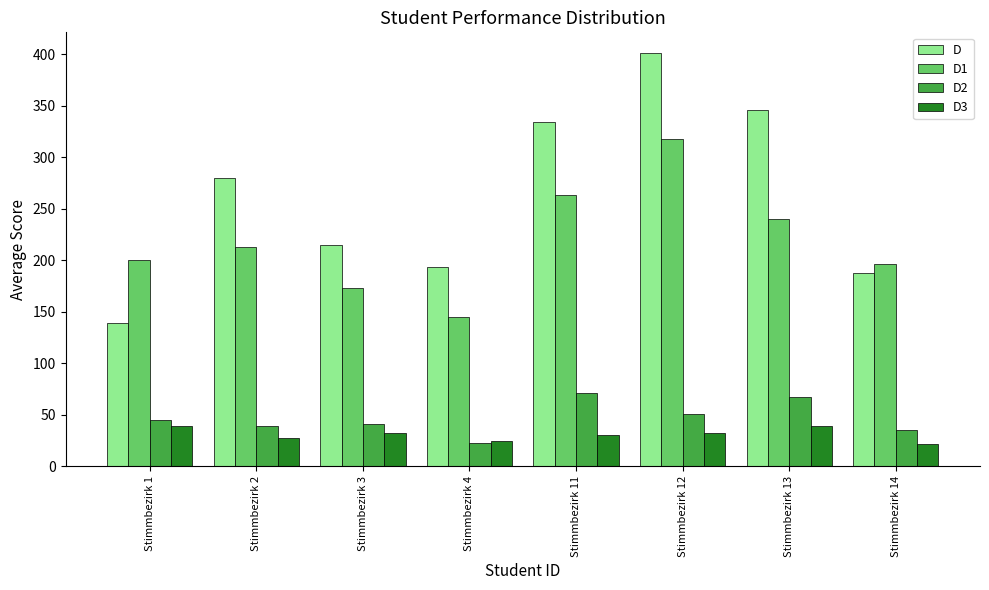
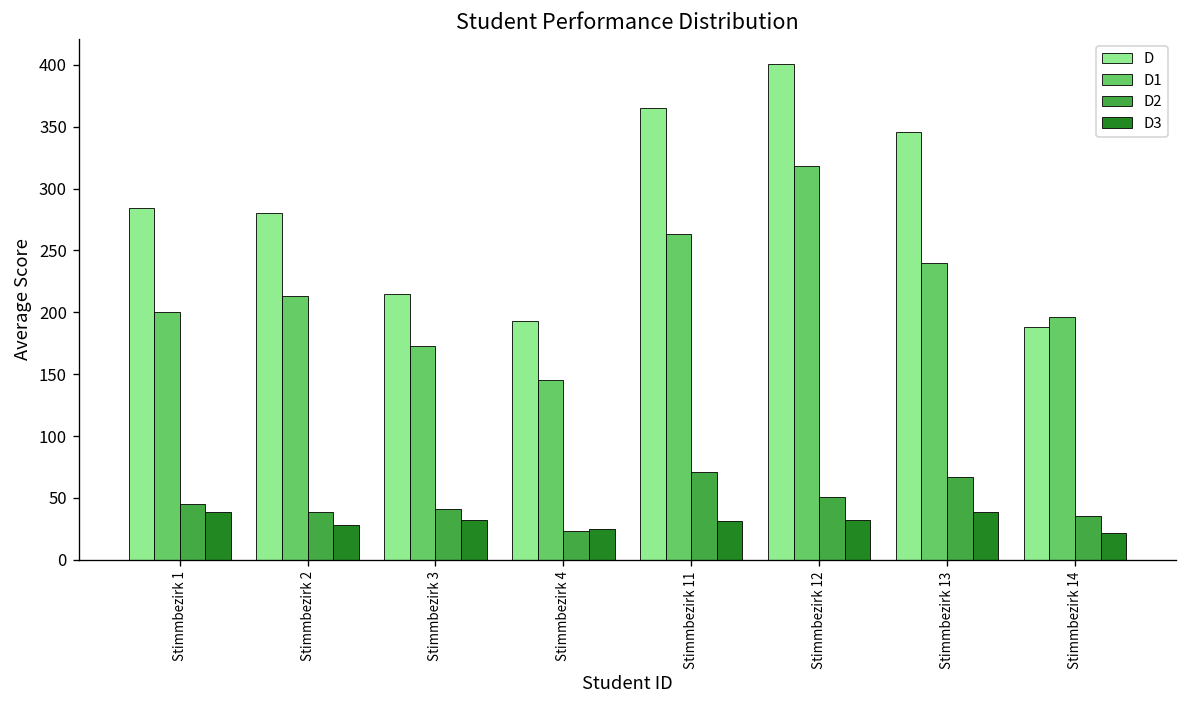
D, Stimmbezirk 1: 139 -> 284
D, Stimmbezirk 11: 334 -> 365
